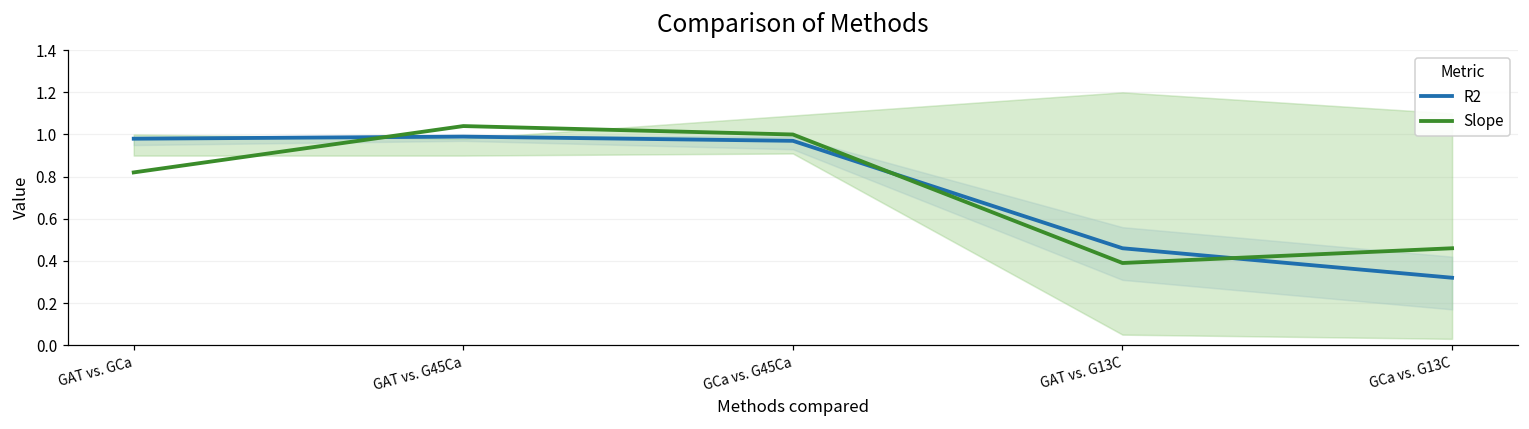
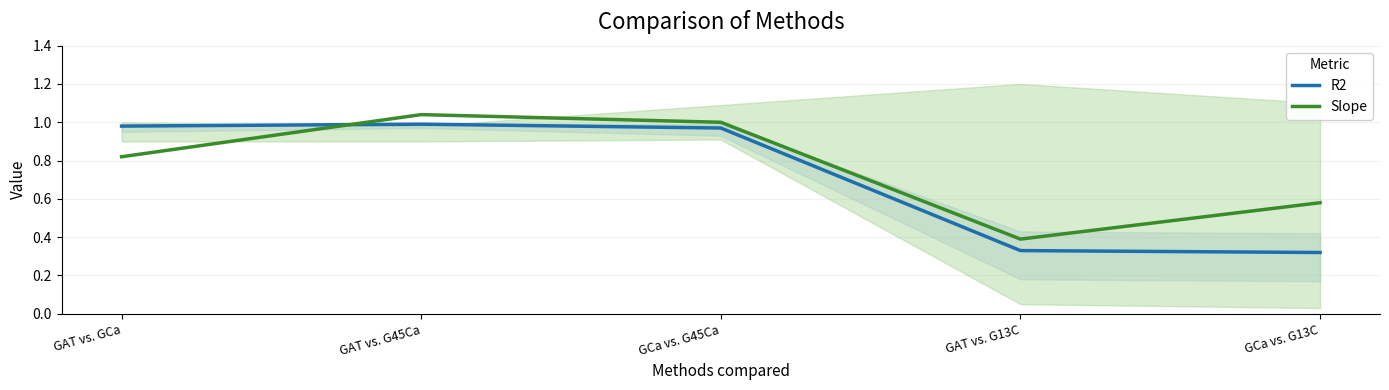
R2, GAT vs. G13C: 0.46 -> 0.33
Slope, GCa vs. G13C: 0.46 -> 0.58
